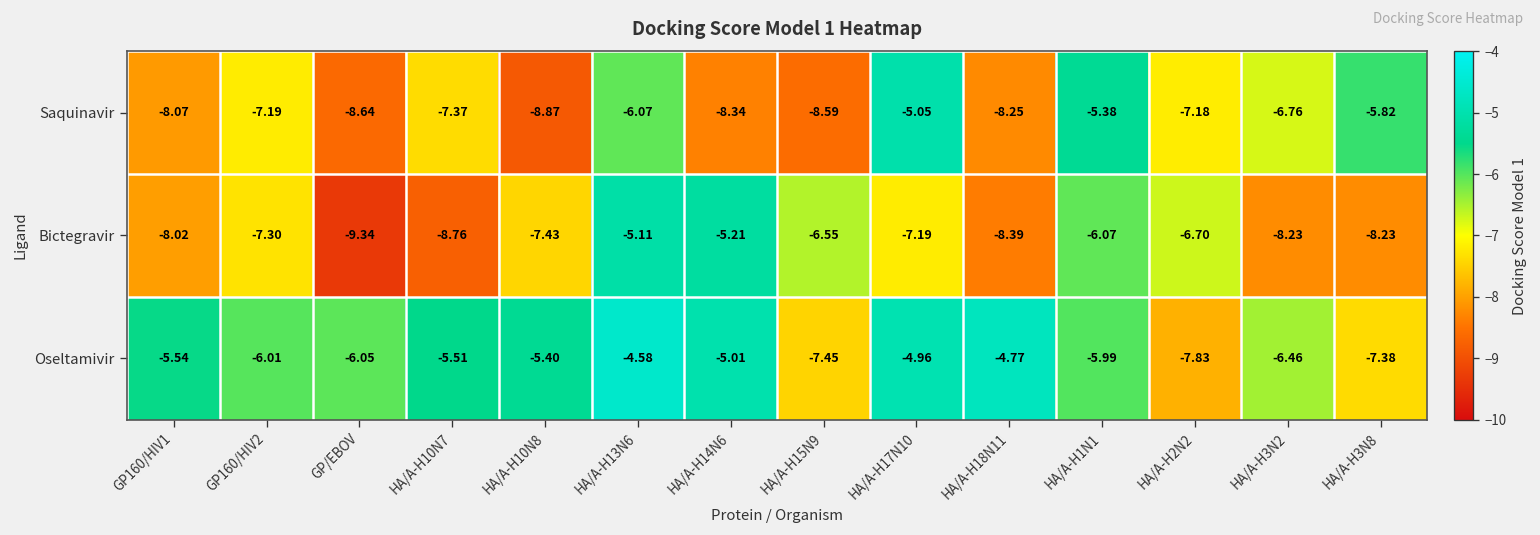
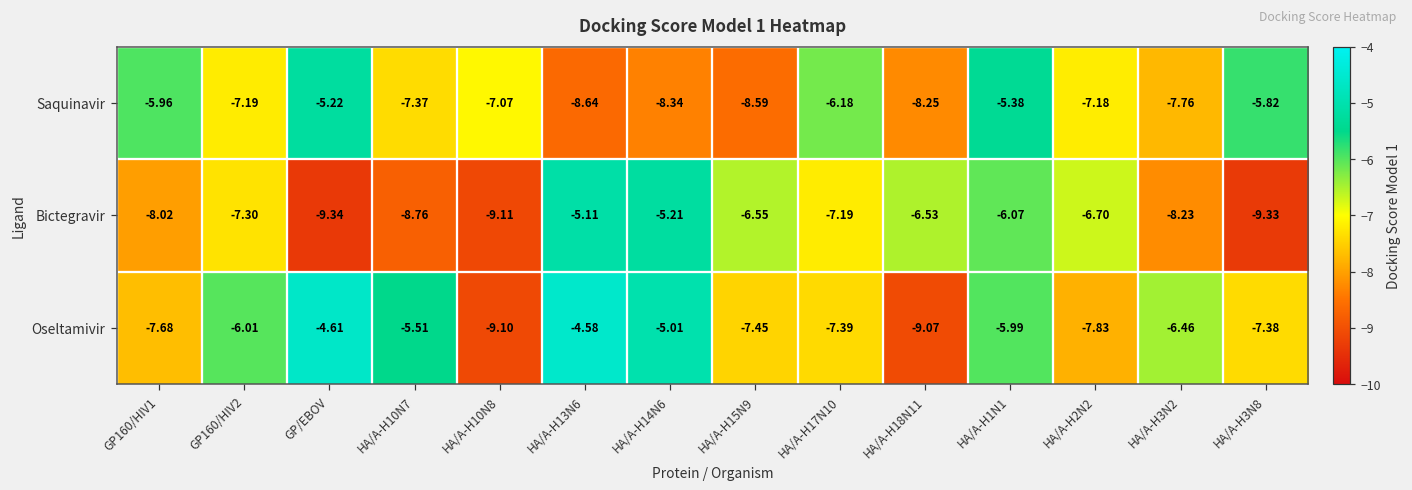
Saquinavir, GP160/HIV1: -8.07 -> -5.96
Saquinavir, GP/EBOV: -8.64 -> -5.22
Saquinavir, HA/A-H10N8: -8.87 -> -7.07
Saquinavir, HA/A-H13N6: -6.07 -> -8.64
Saquinavir, HA/A-H17N10: -5.05 -> -6.18
Saquinavir, HA/A-H3N2: -6.76 -> -7.76
Bictegravir, HA/A-H10N8: -7.43 -> -9.11
Bictegravir, HA/A-H18N11: -8.39 -> -6.53
Bictegravir, HA/A-H3N8: -8.23 -> -9.33
Oseltamivir, GP160/HIV1: -5.54 -> -7.68
Oseltamivir, GP/EBOV: -6.05 -> -4.61
Oseltamivir, HA/A-H10N8: -5.40 -> -9.10
Oseltamivir, HA/A-H17N10: -4.96 -> -7.39
Oseltamivir, HA/A-H18N11: -4.77 -> -9.07
